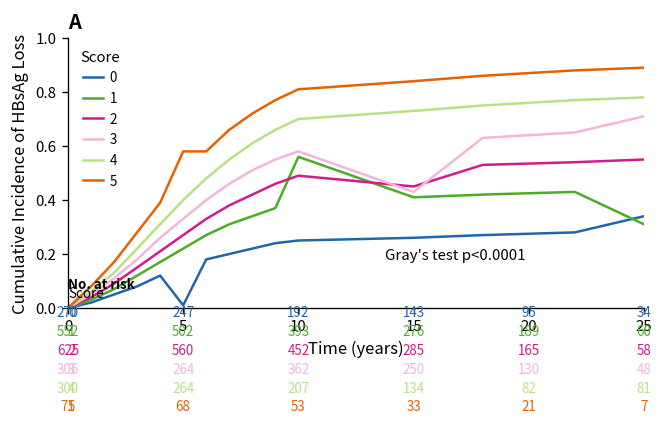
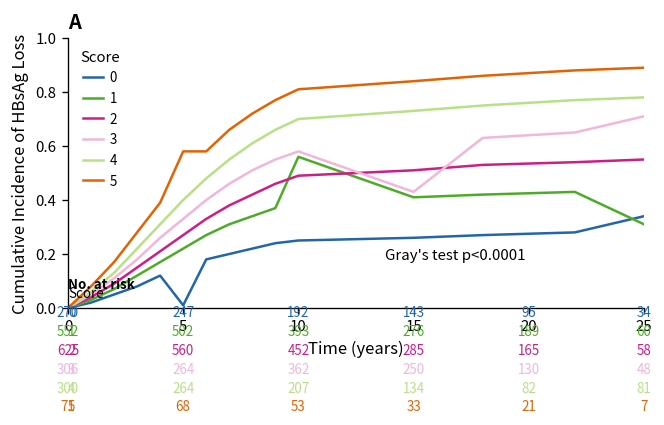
2, 15: 0.45 -> 0.51
